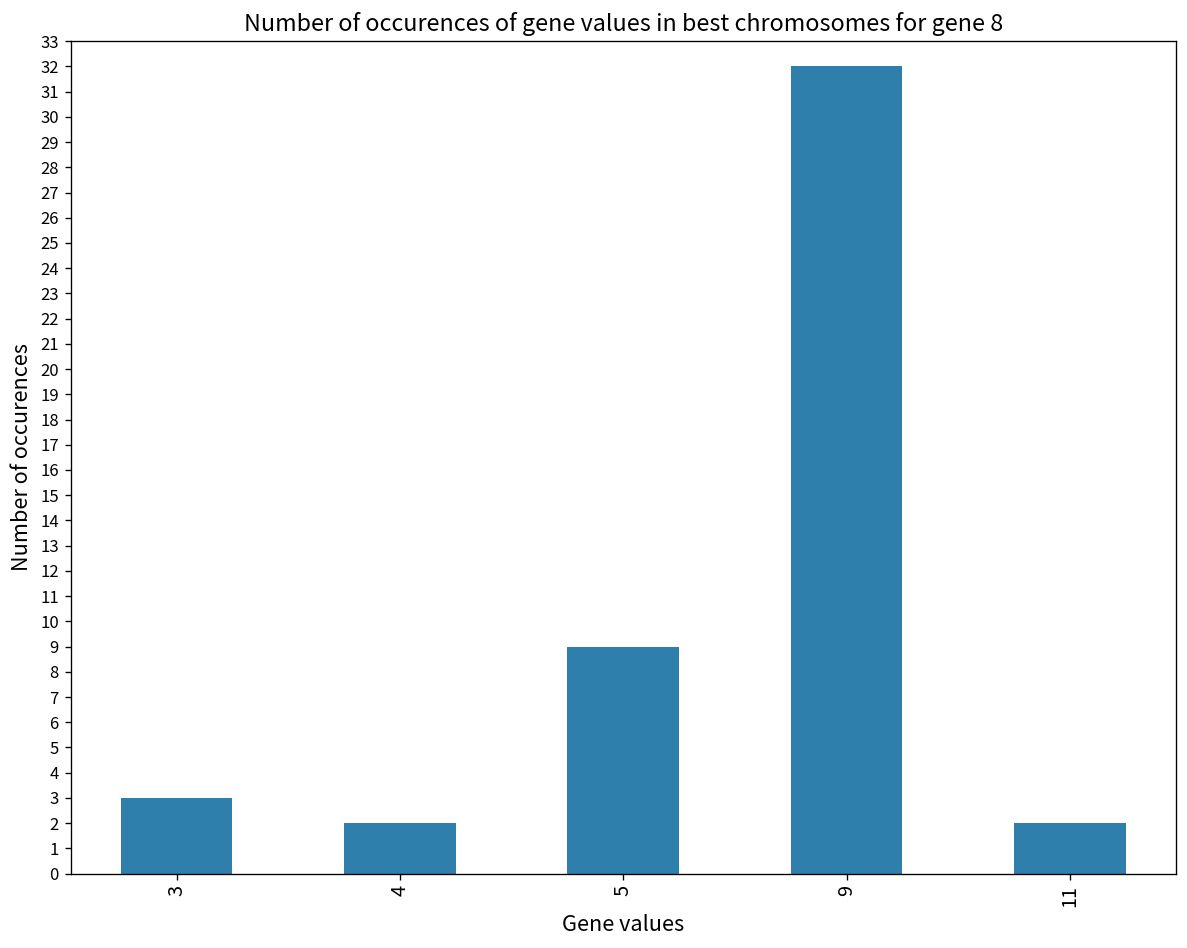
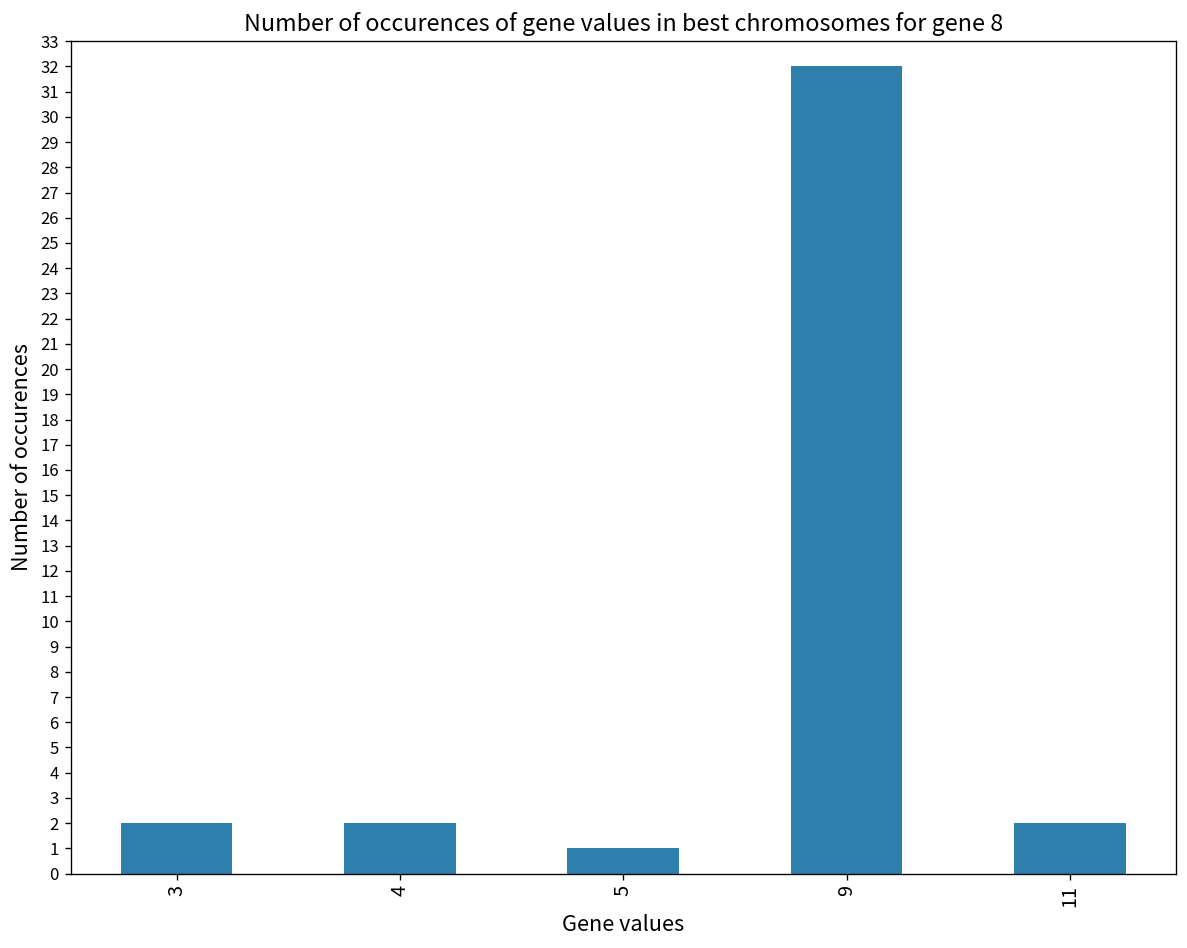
3: 3 -> 2
5: 9 -> 1
